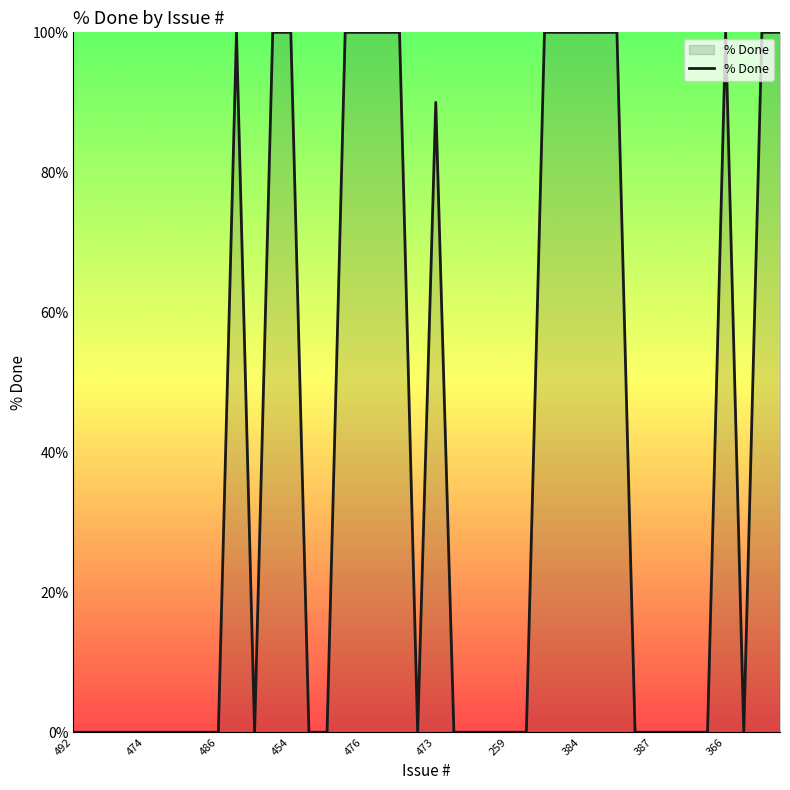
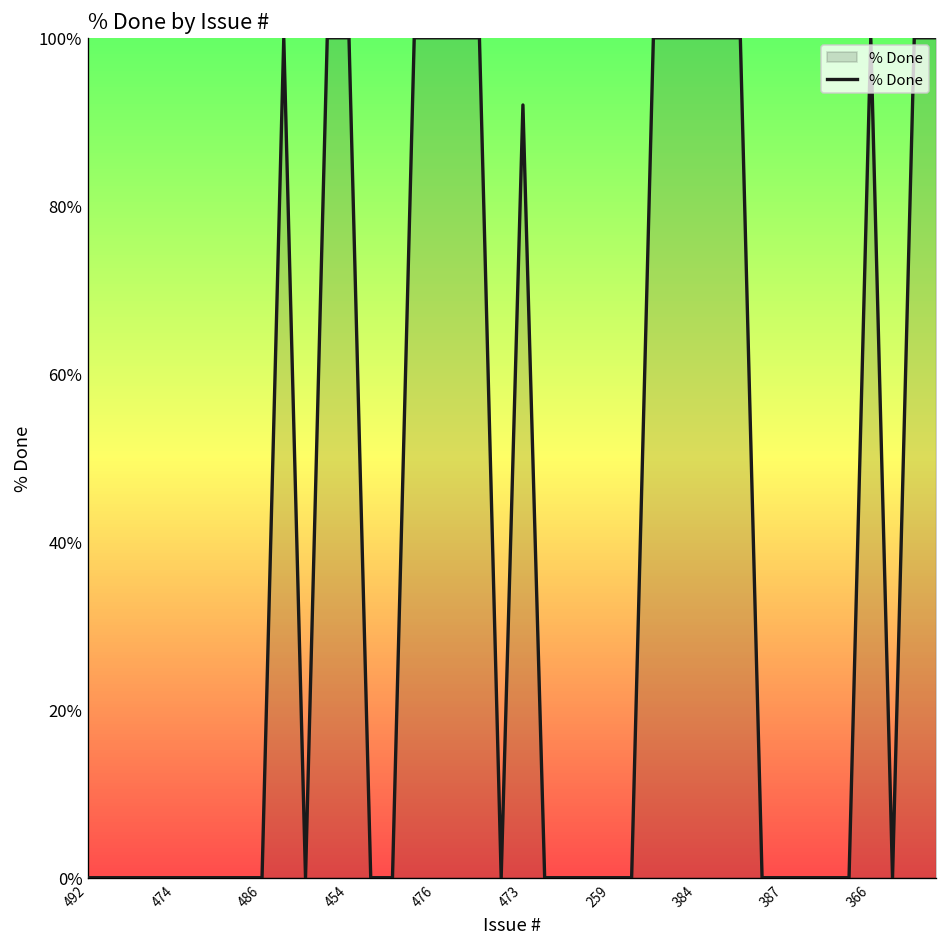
473: 90% -> 92%
